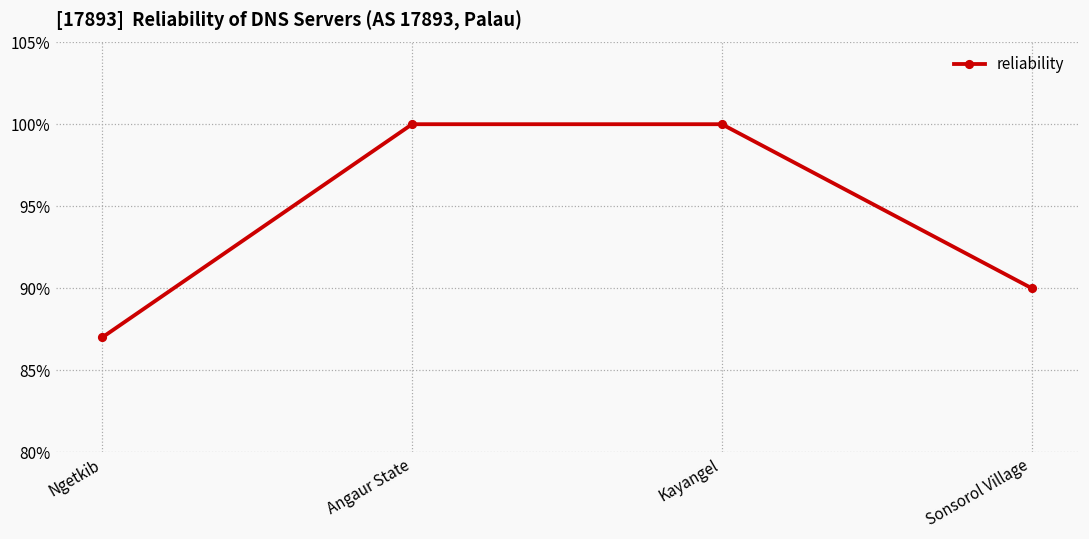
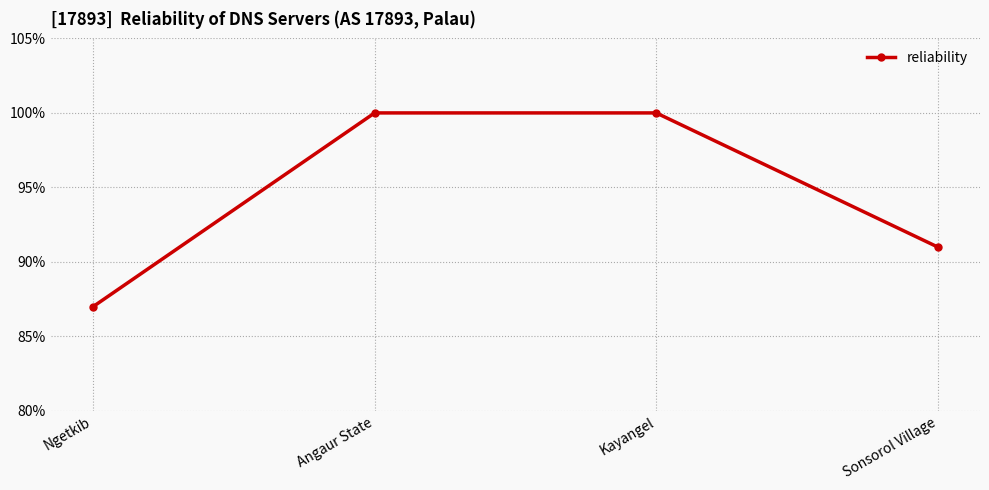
Sonsorol Village: 90.0% -> 91.0%
